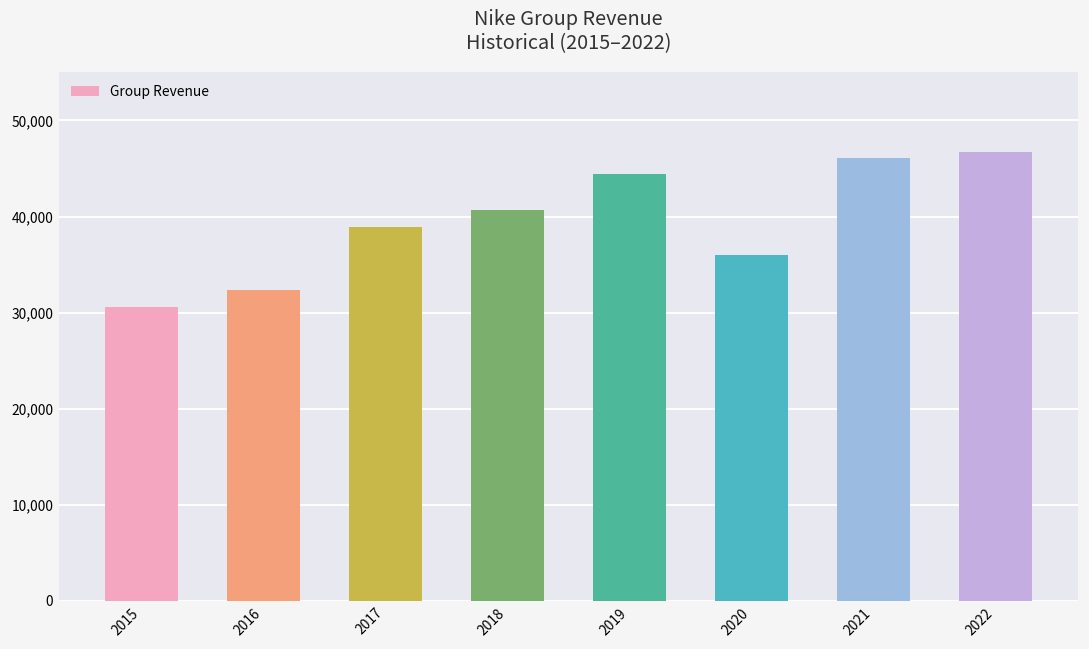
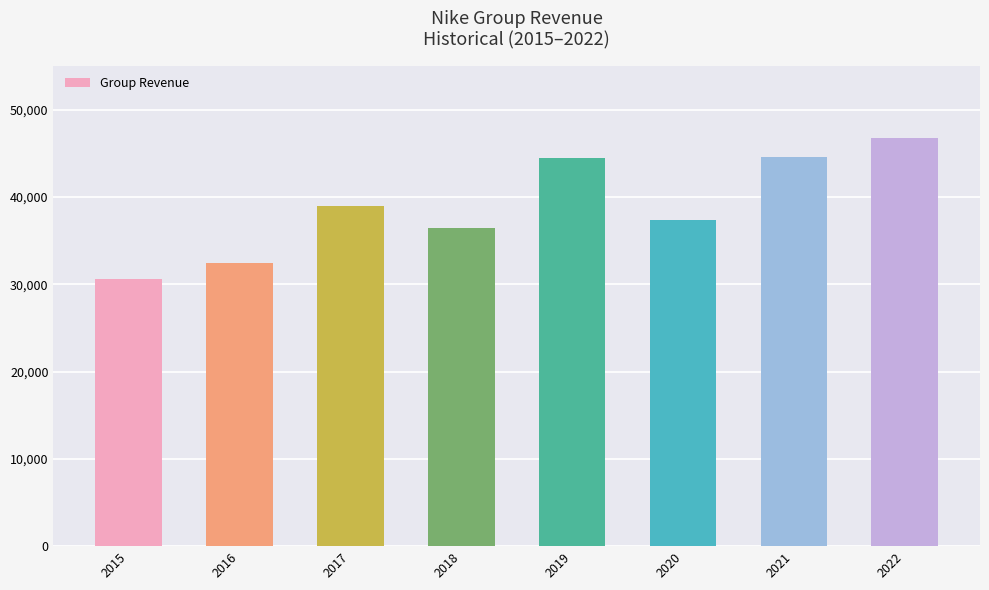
2018: 41,000 -> 36,000
2020: 36,000 -> 37,000
2021: 46,000 -> 45,000
